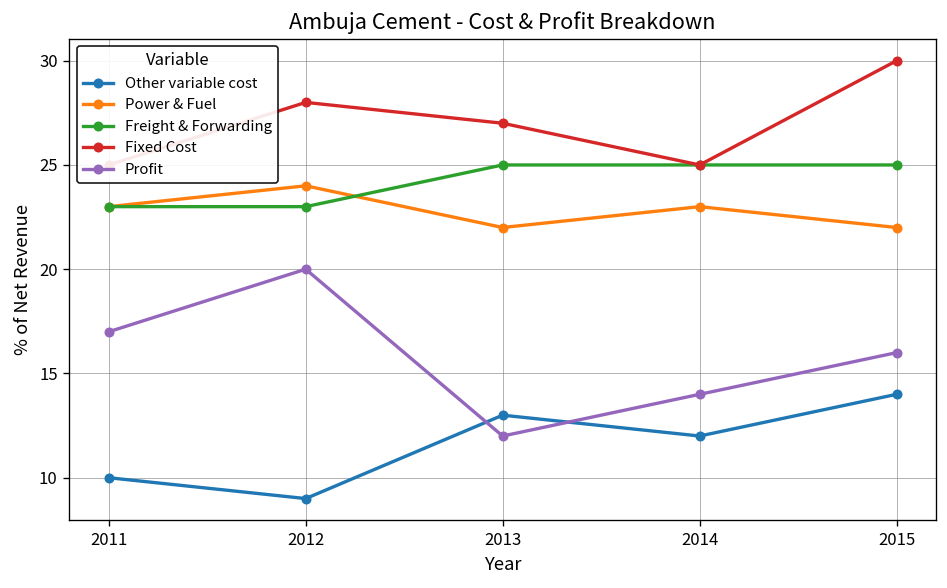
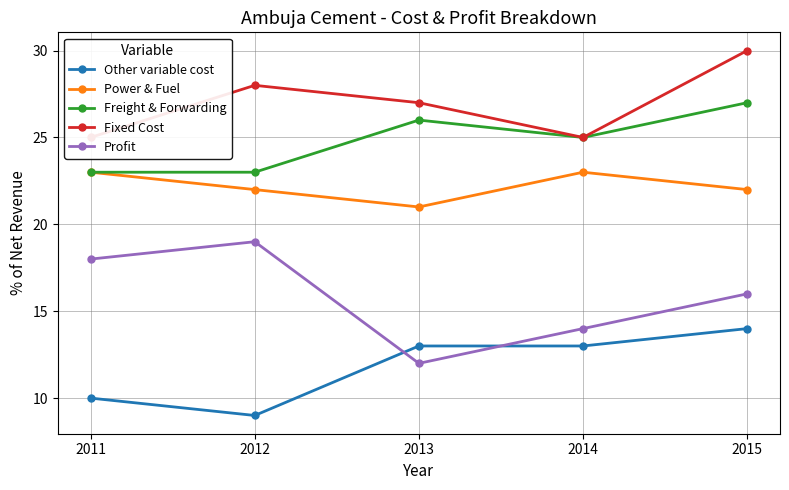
Profit, 2011: 17 -> 18
Power & Fuel, 2012: 24 -> 22
Profit, 2012: 20 -> 19
Power & Fuel, 2013: 22 -> 21
Freight & Forwarding, 2013: 25 -> 26
Other variable cost, 2014: 12 -> 13
Freight & Forwarding, 2015: 25 -> 27
